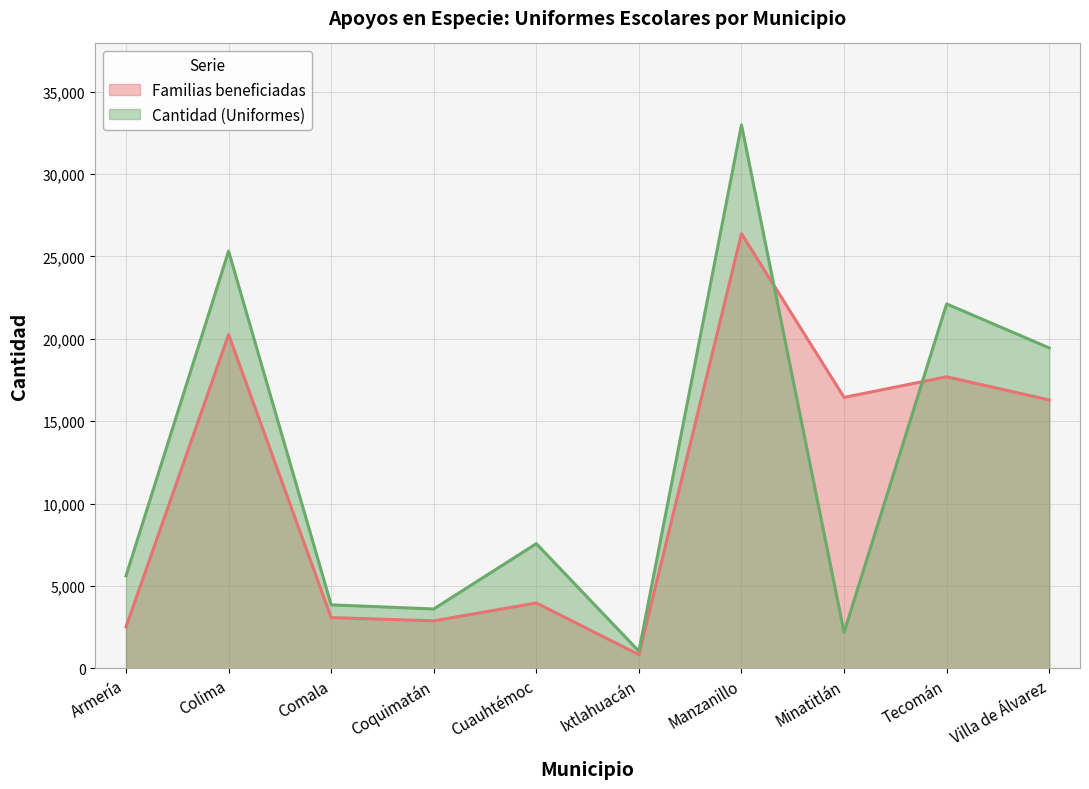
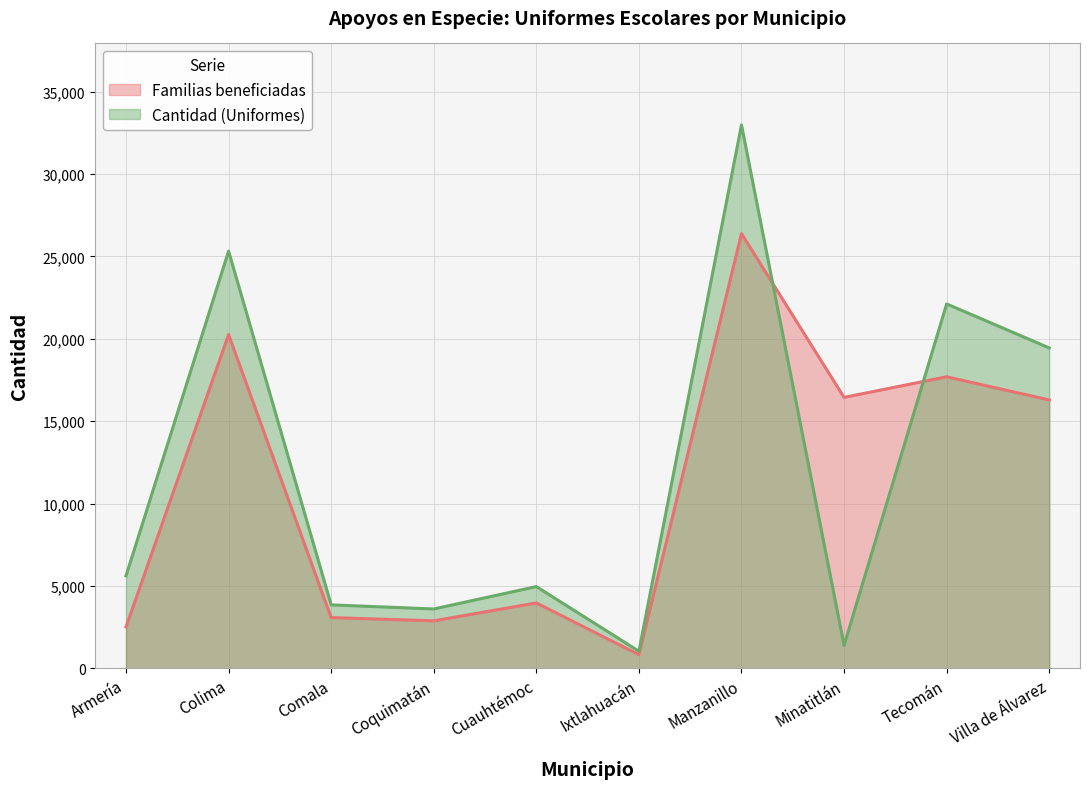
Cantidad (Uniformes), Cuauhtémoc: 7,600 -> 5,000
Cantidad (Uniformes), Minatitlán: 2,200 -> 1,400
